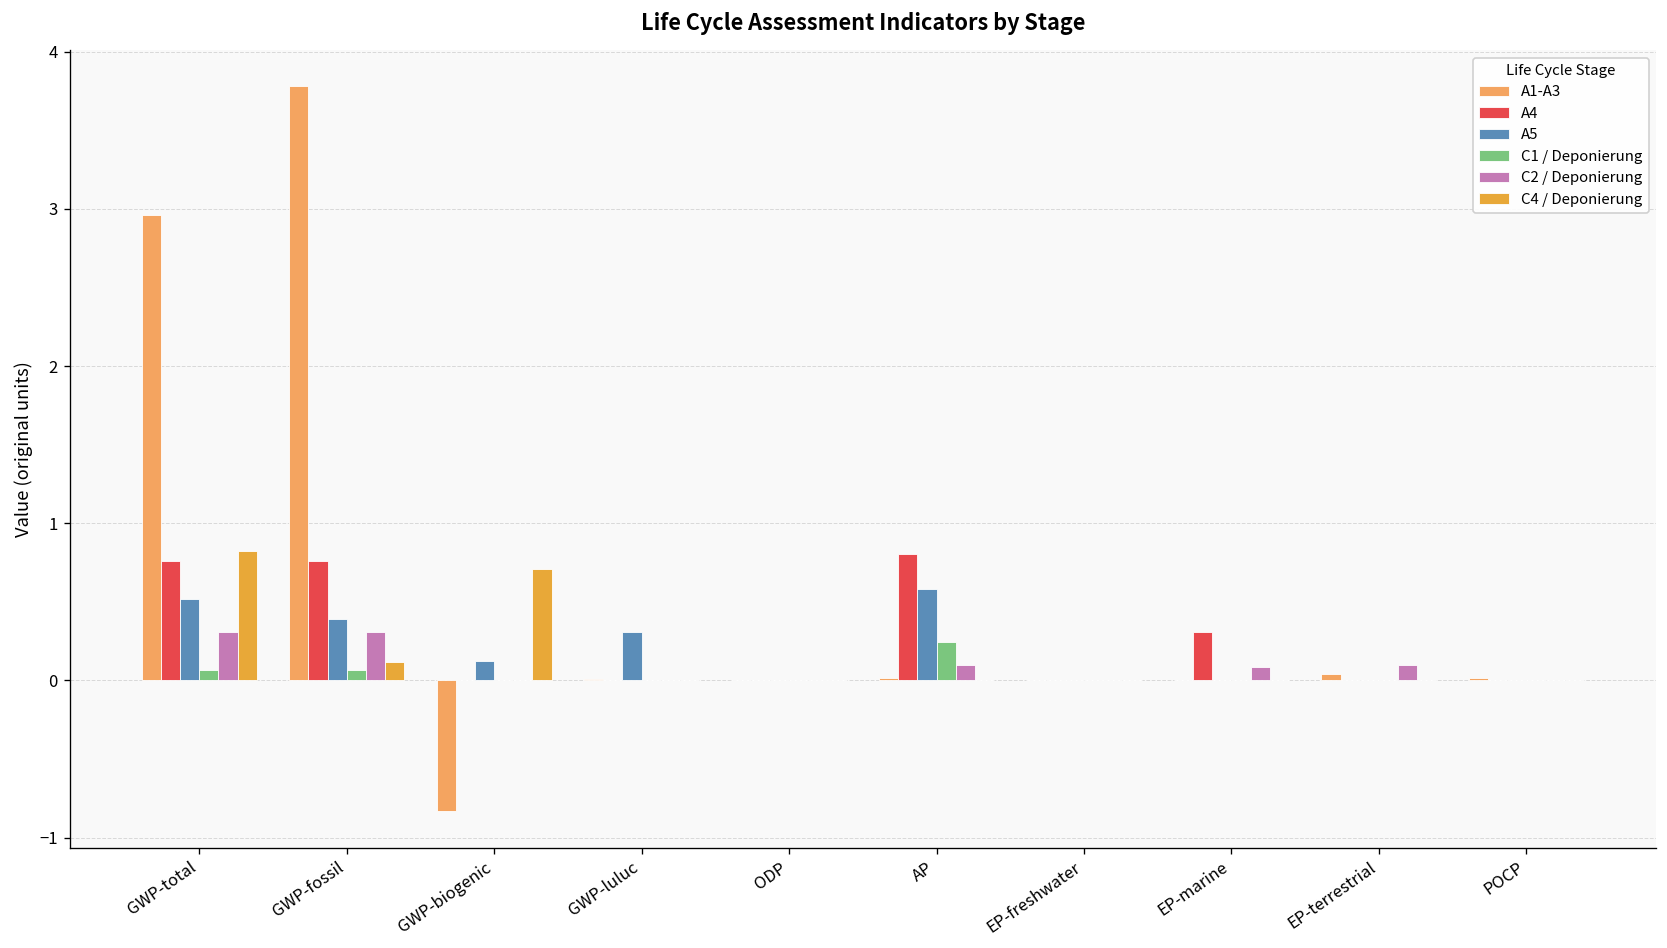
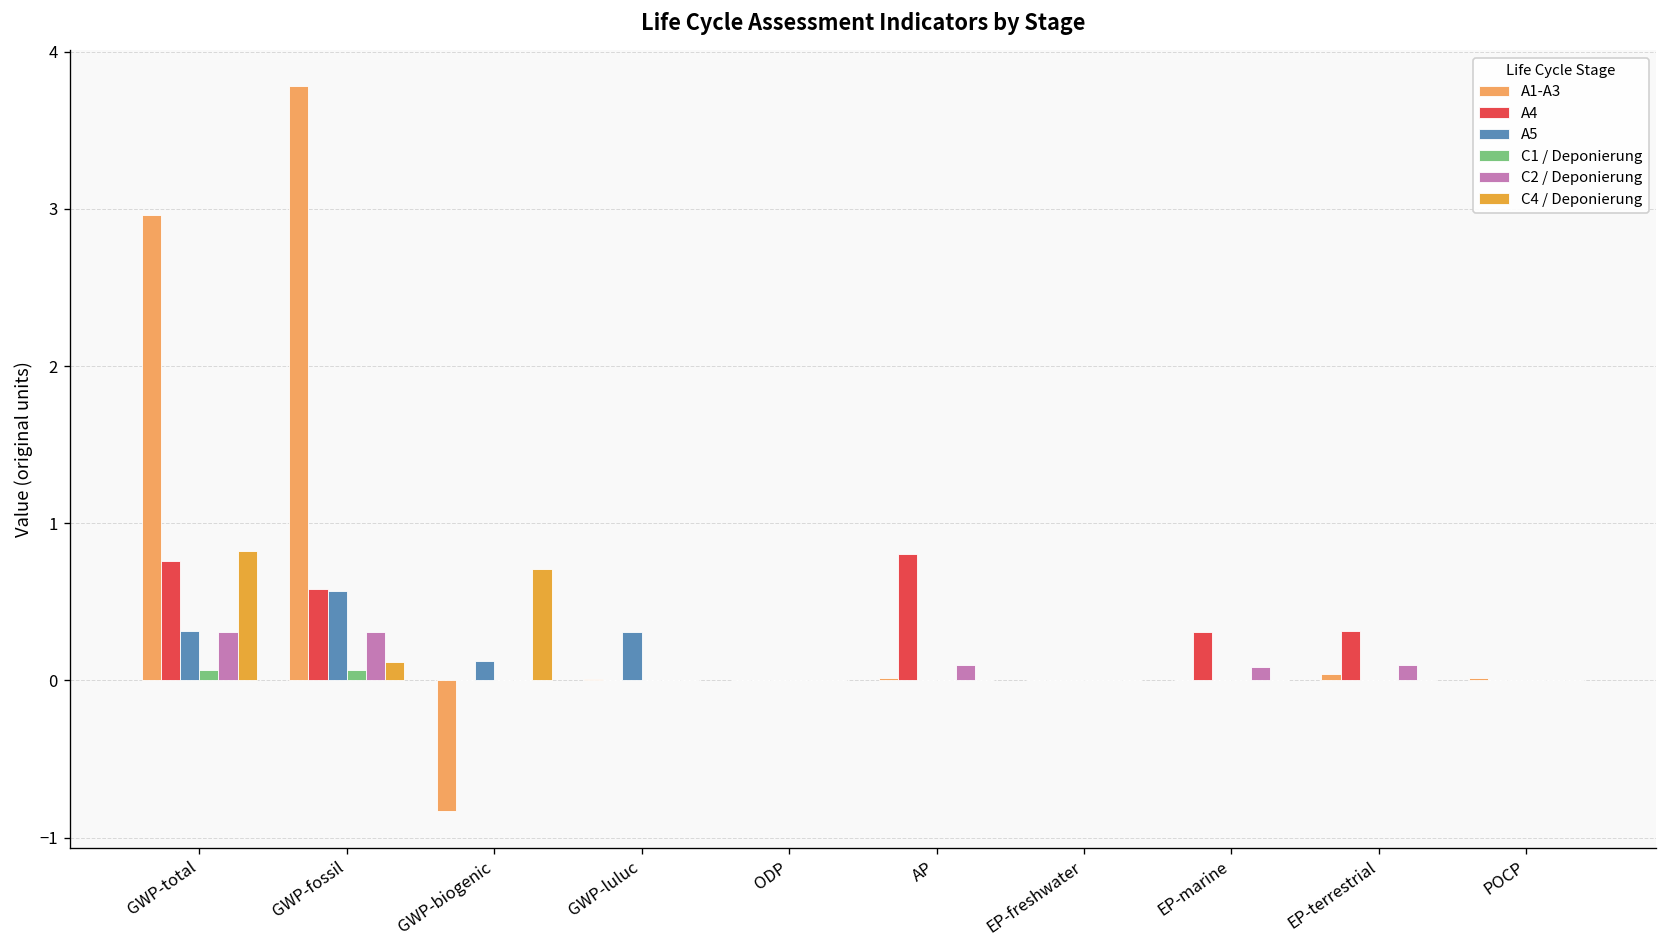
A5, GWP-total: 0.52 -> 0.31
A4, GWP-fossil: 0.76 -> 0.58
A5, GWP-fossil: 0.39 -> 0.57
A5, AP: 0.58 -> 0.00
C1 / Deponierung, AP: 0.24 -> 0.00
A4, EP-terrestrial: 0.00 -> 0.31
